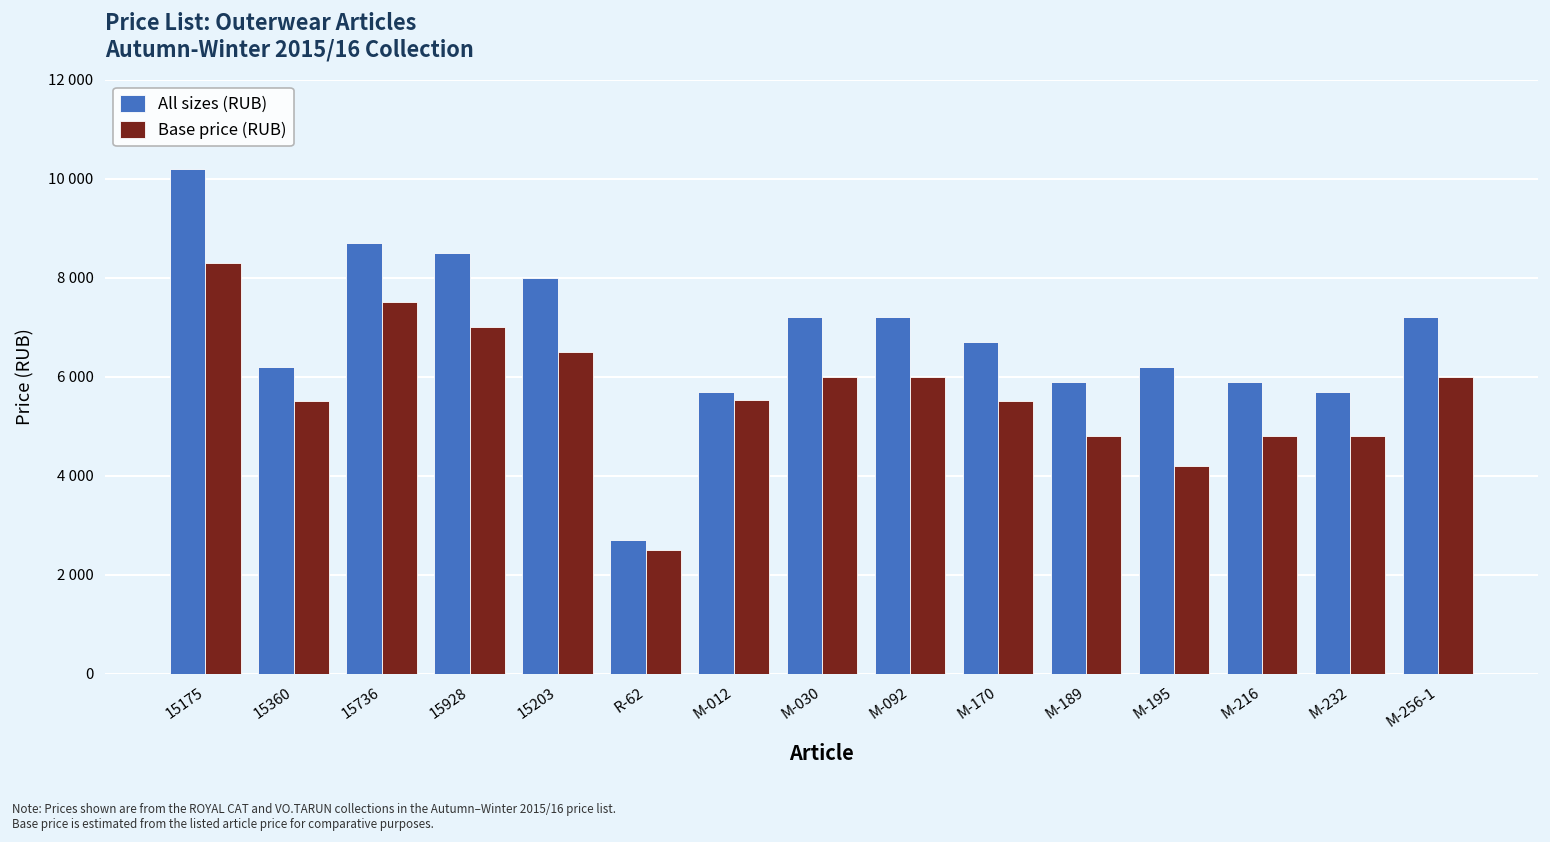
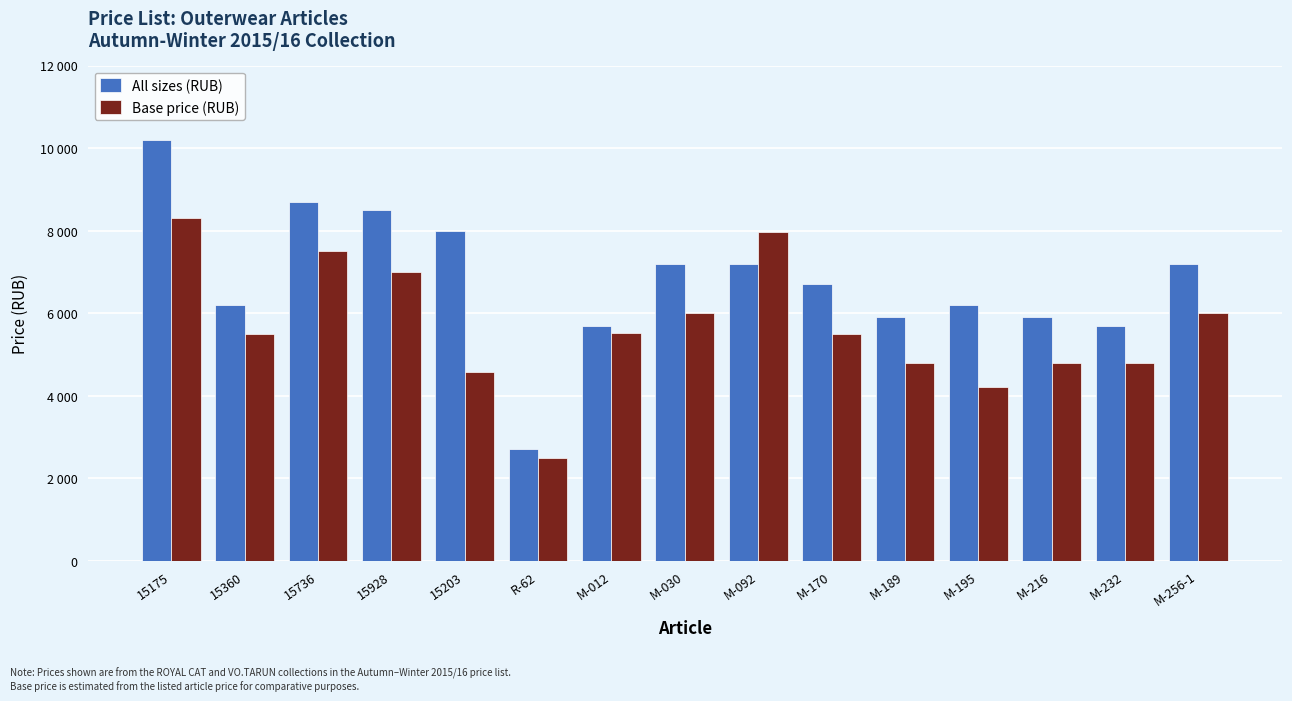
Base price (RUB), 15203: 6500 -> 4600
Base price (RUB), M-092: 6000 -> 8000
